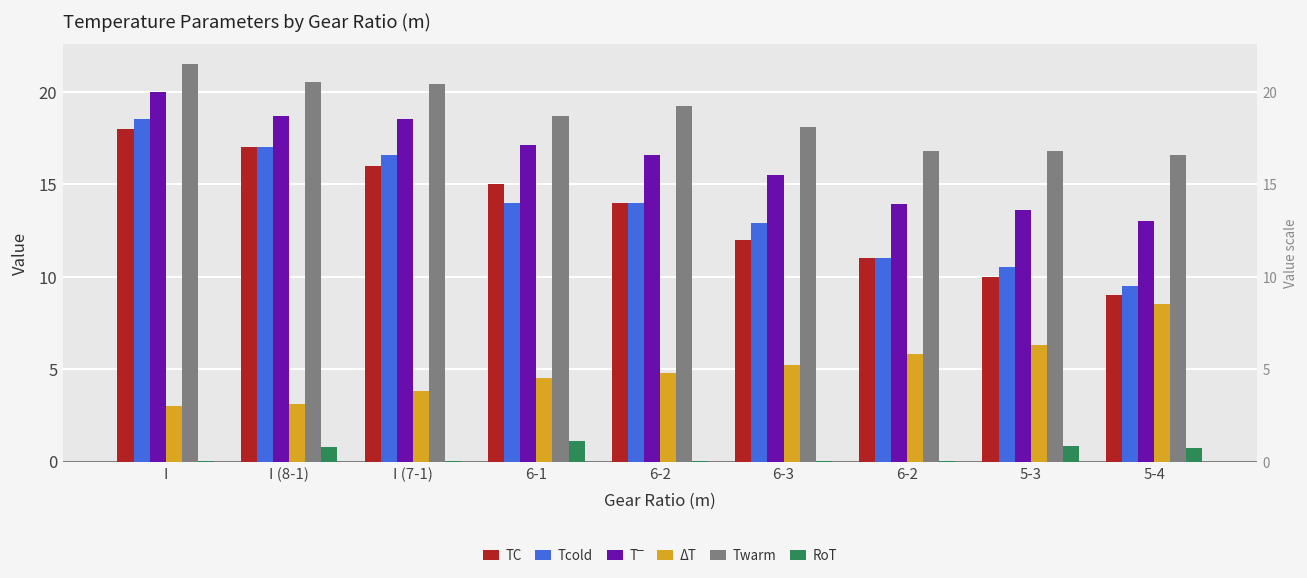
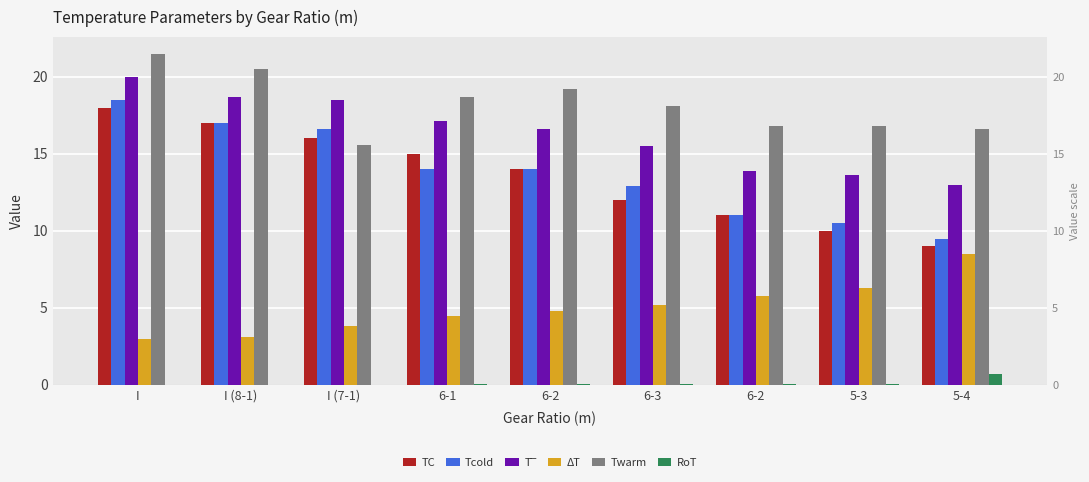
RoT, I (8-1): 0.8 -> 0.0
Twarm, I (7-1): 20.4 -> 15.6
RoT, 6-1: 1.1 -> 0.0
RoT, 5-3: 0.8 -> 0.0
